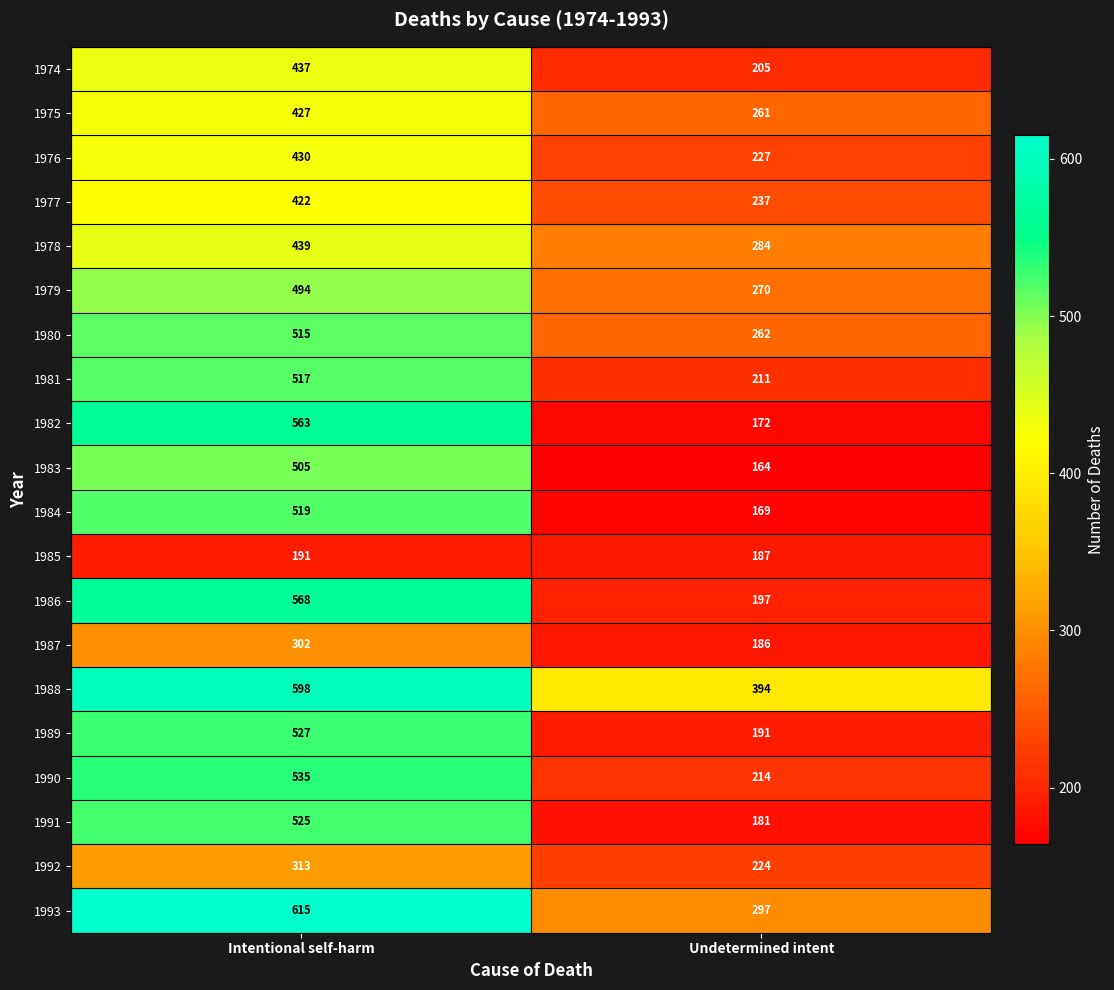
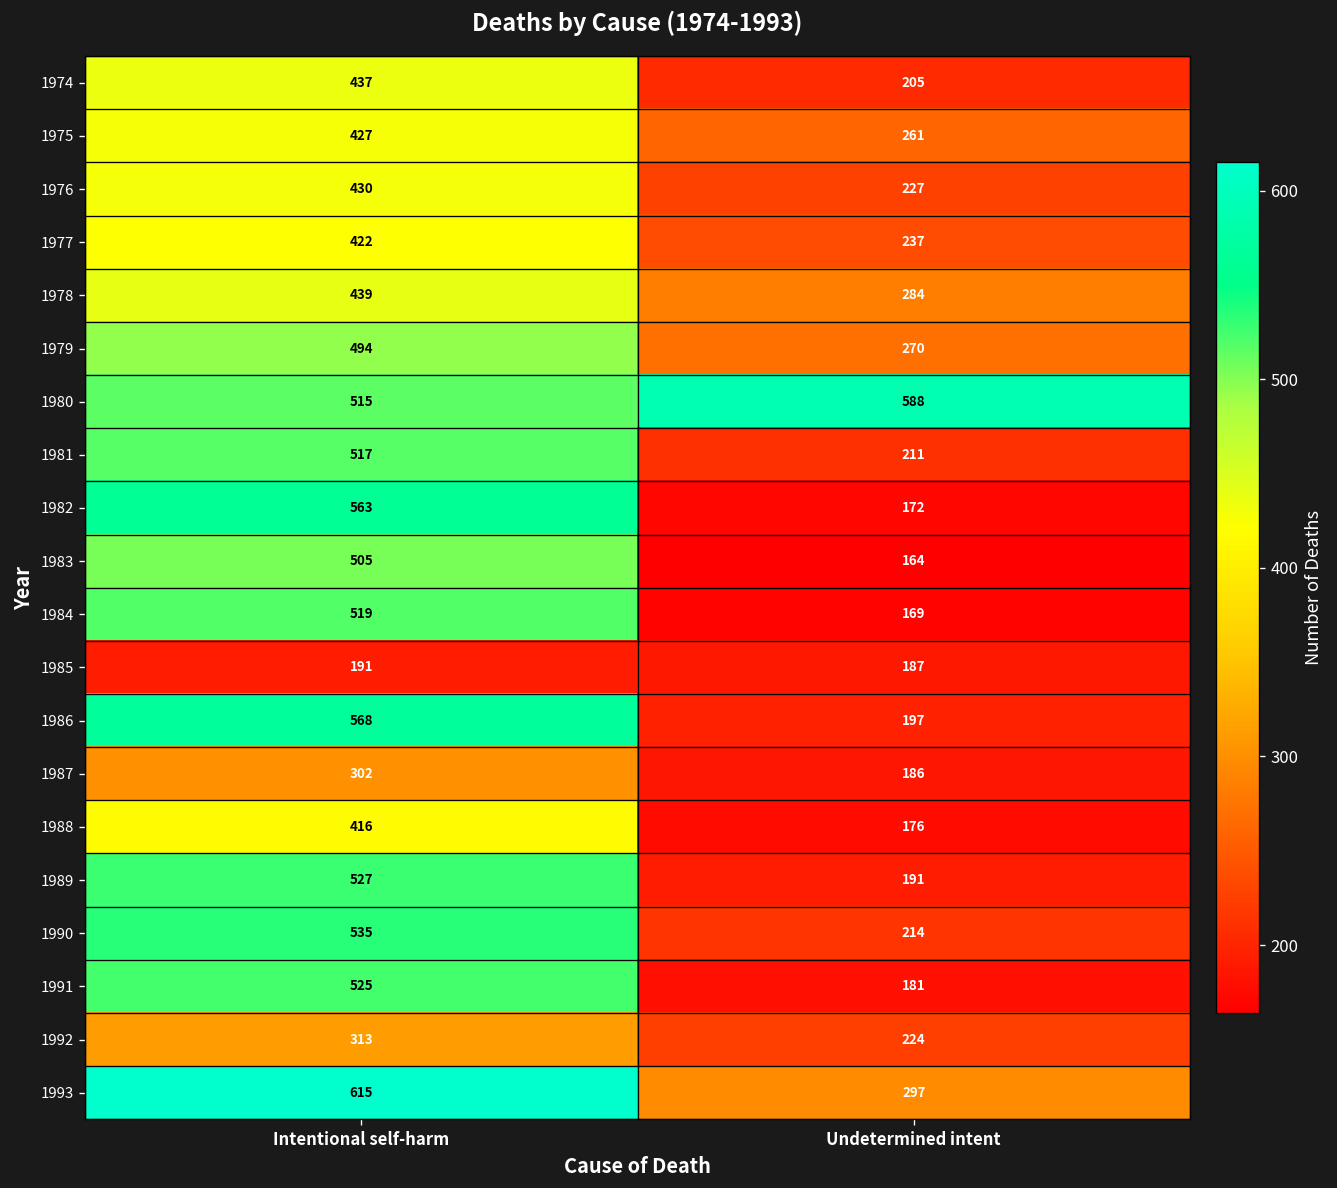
1980, Undetermined intent: 262 -> 588
1988, Intentional self-harm: 598 -> 416
1988, Undetermined intent: 394 -> 176
